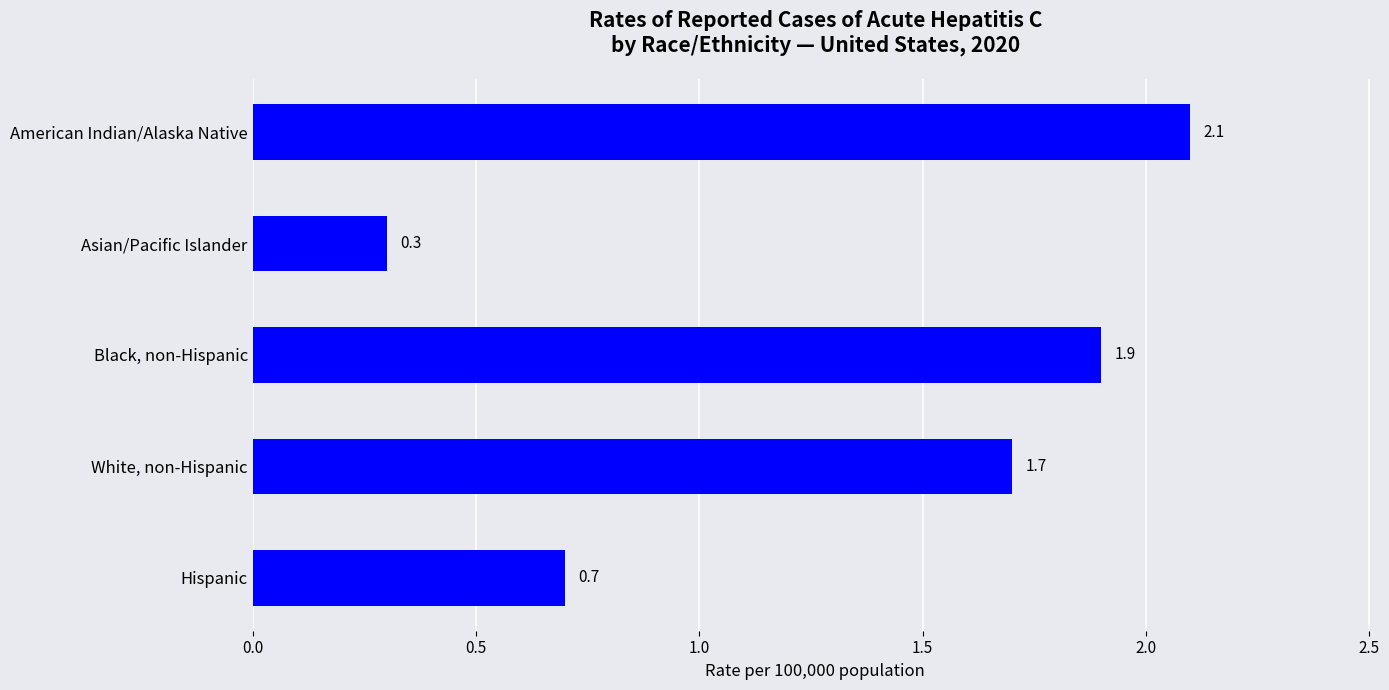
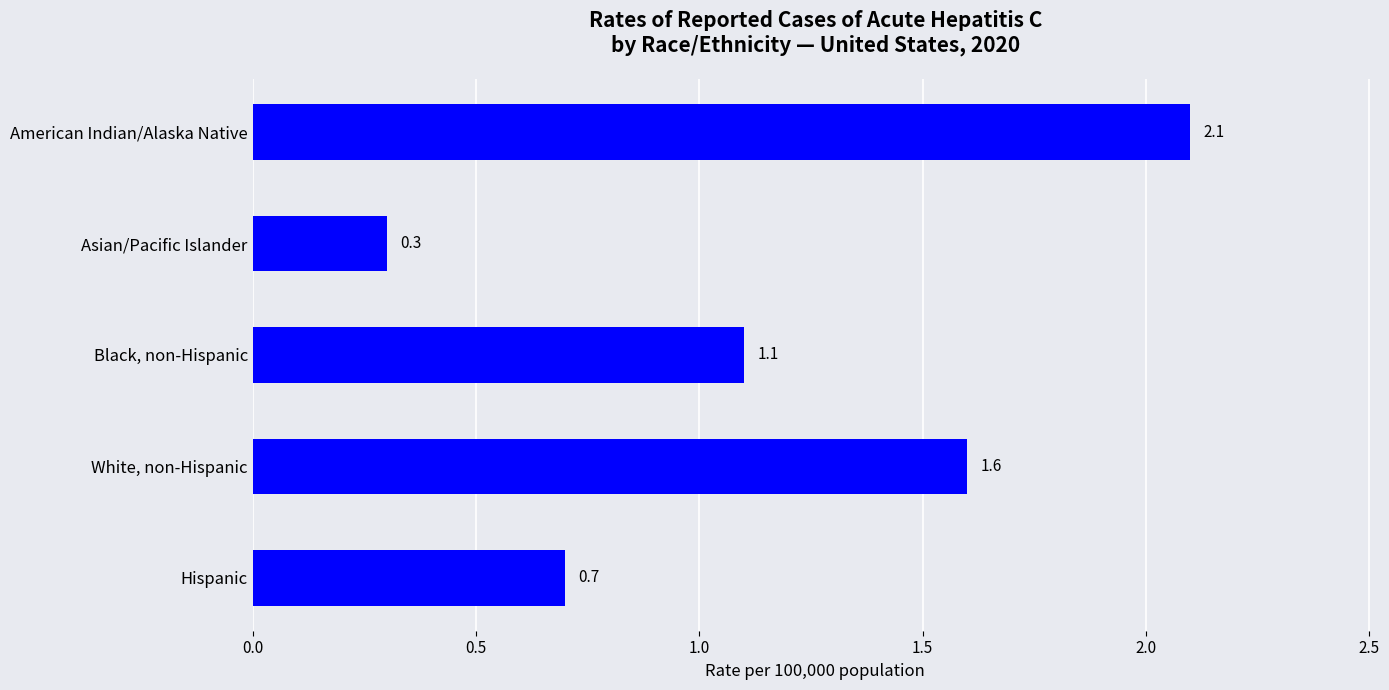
Black, non-Hispanic: 1.9 -> 1.1
White, non-Hispanic: 1.7 -> 1.6
